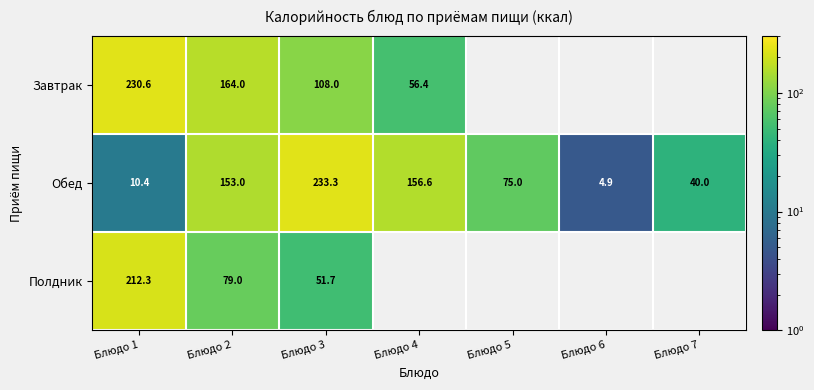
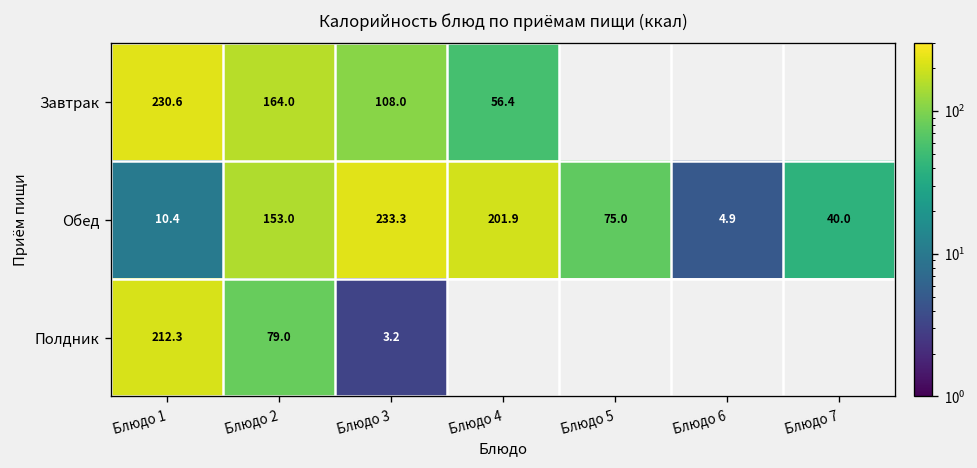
Обед, Блюдо 4: 156.6 -> 201.9
Полдник, Блюдо 3: 51.7 -> 3.2
